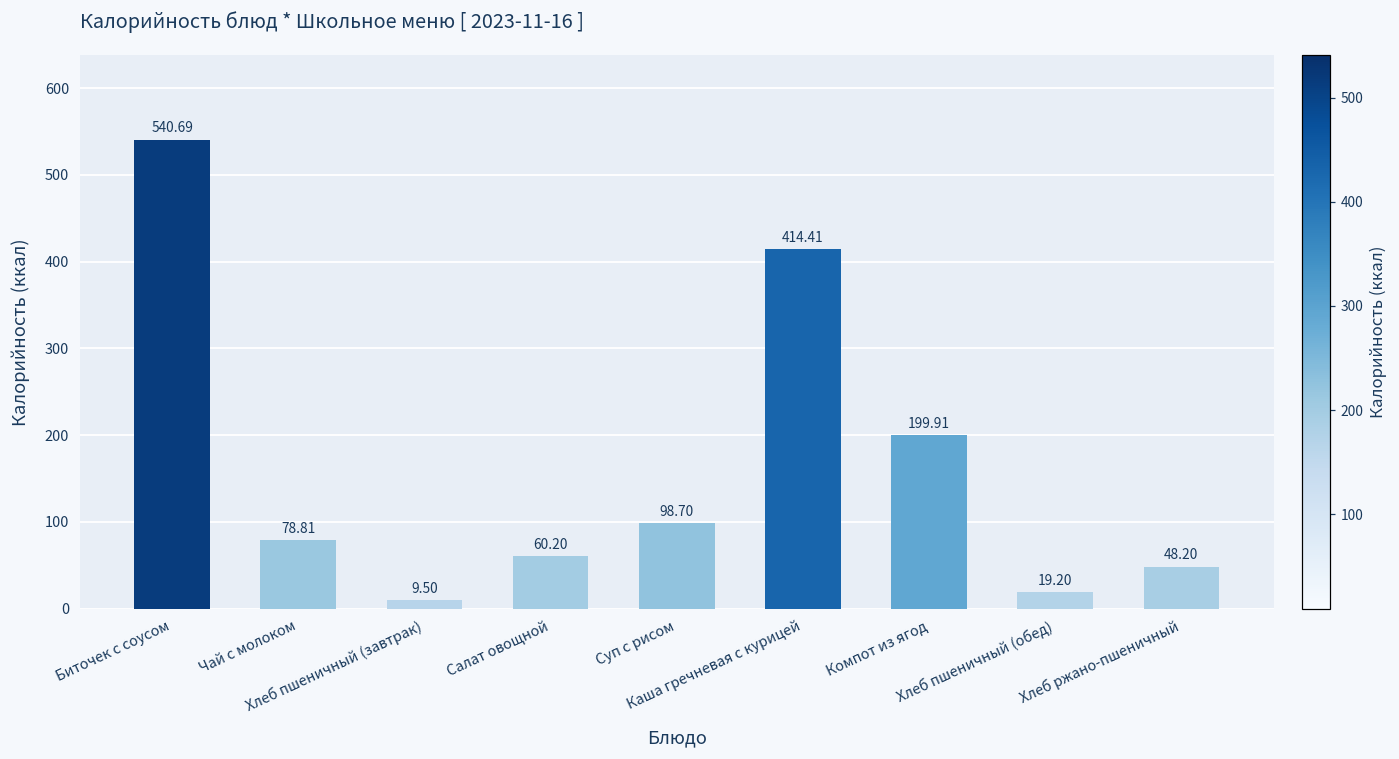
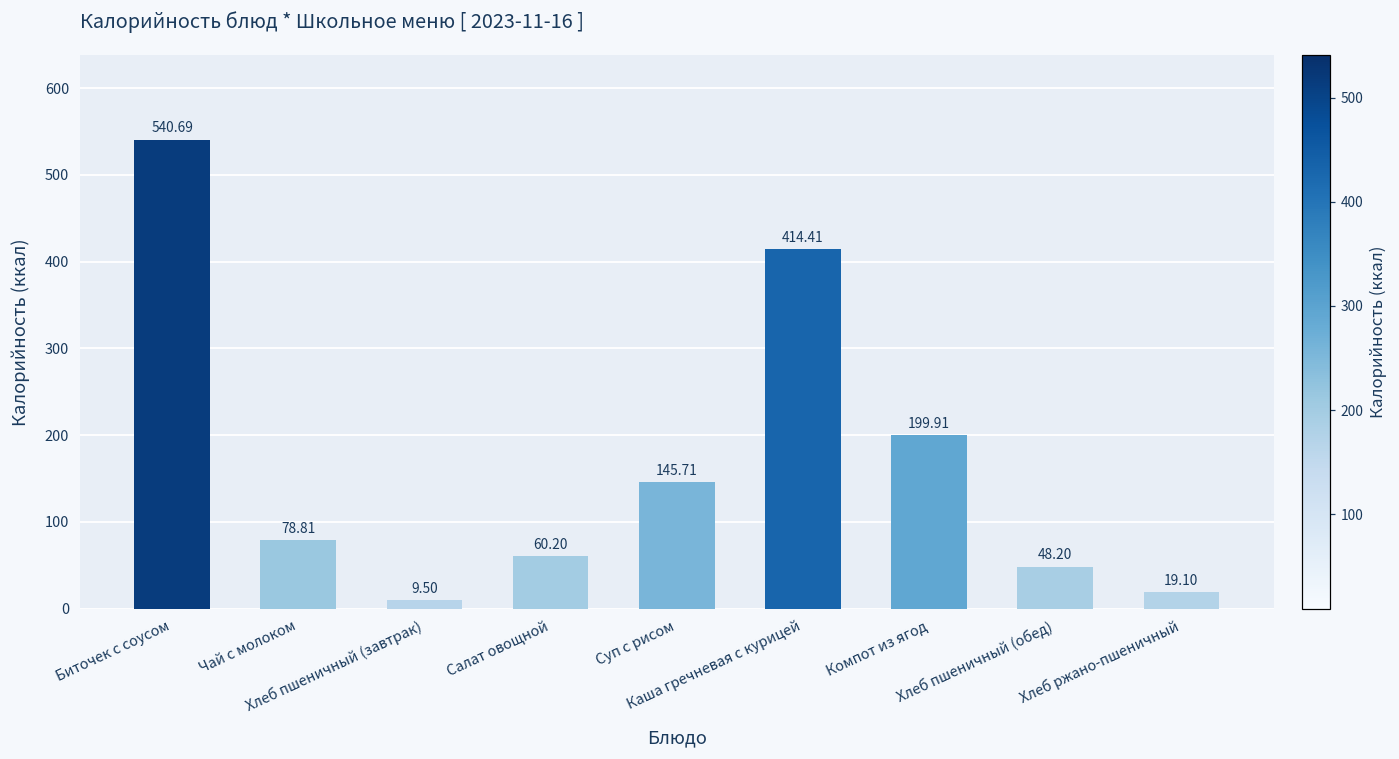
Суп с рисом: 98.70 -> 145.71
Хлеб пшеничный (обед): 19.20 -> 48.20
Хлеб ржано-пшеничный: 48.20 -> 19.10
